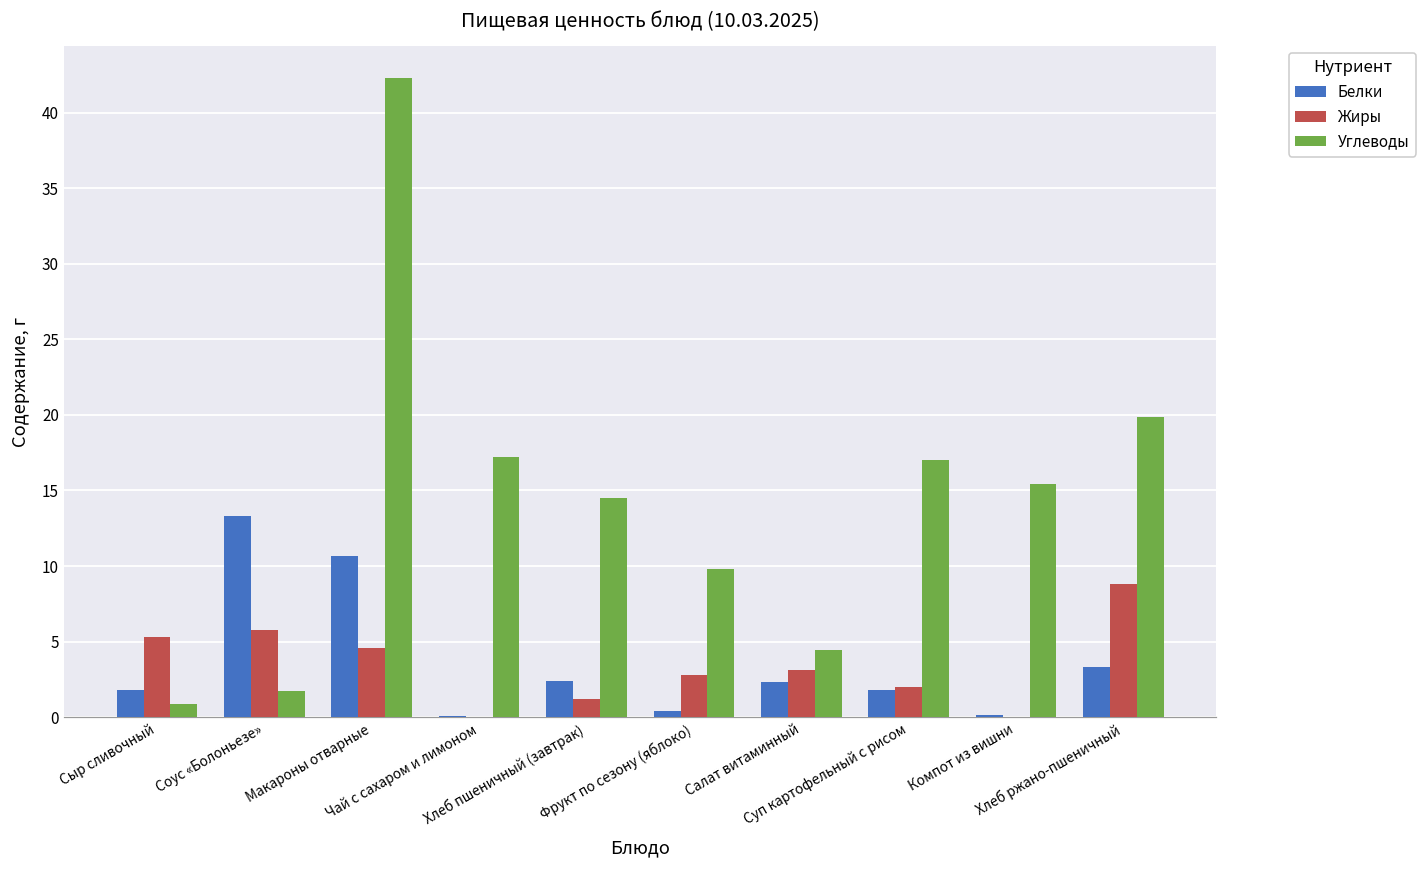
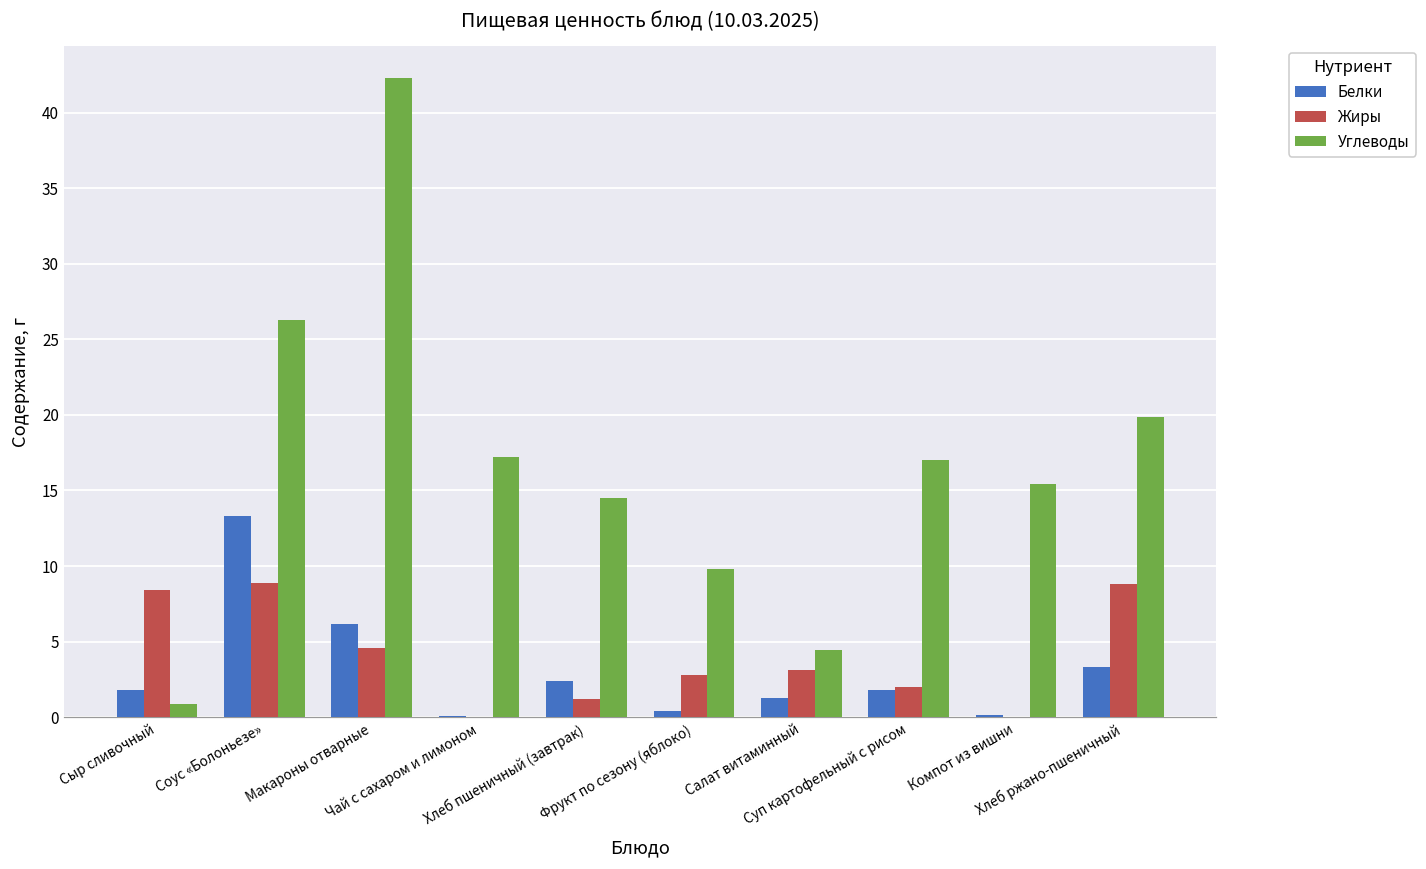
Жиры, Сыр сливочный: 5.3 -> 8.4
Жиры, Соус «Болоньезе»: 5.8 -> 8.9
Углеводы, Соус «Болоньезе»: 1.8 -> 26.3
Белки, Макароны отварные: 10.7 -> 6.2
Белки, Салат витаминный: 2.4 -> 1.3
